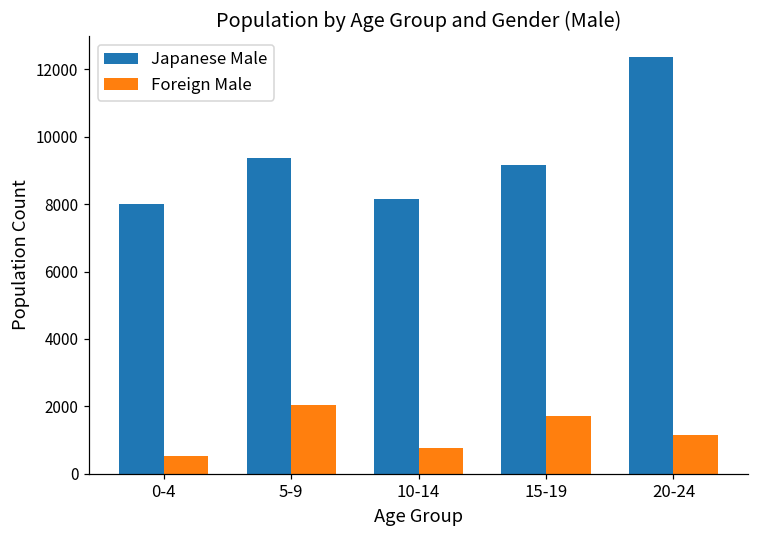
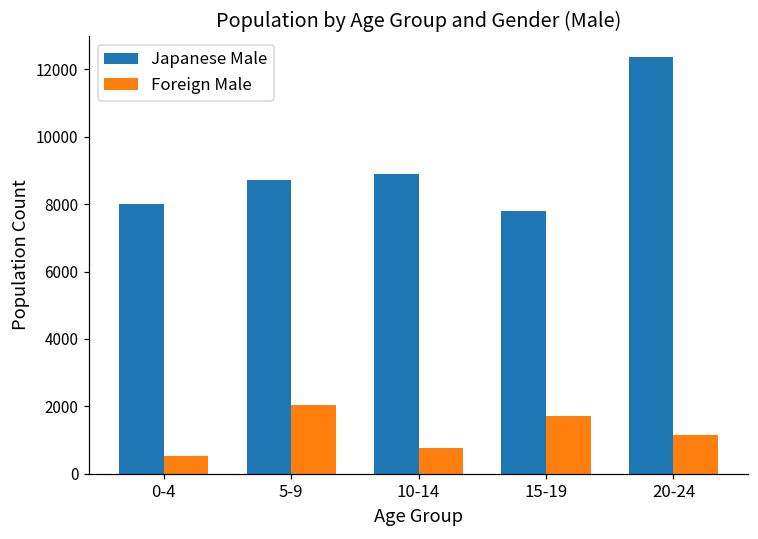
Japanese Male, 5-9: 9400 -> 8700
Japanese Male, 10-14: 8200 -> 8900
Japanese Male, 15-19: 9200 -> 7800
